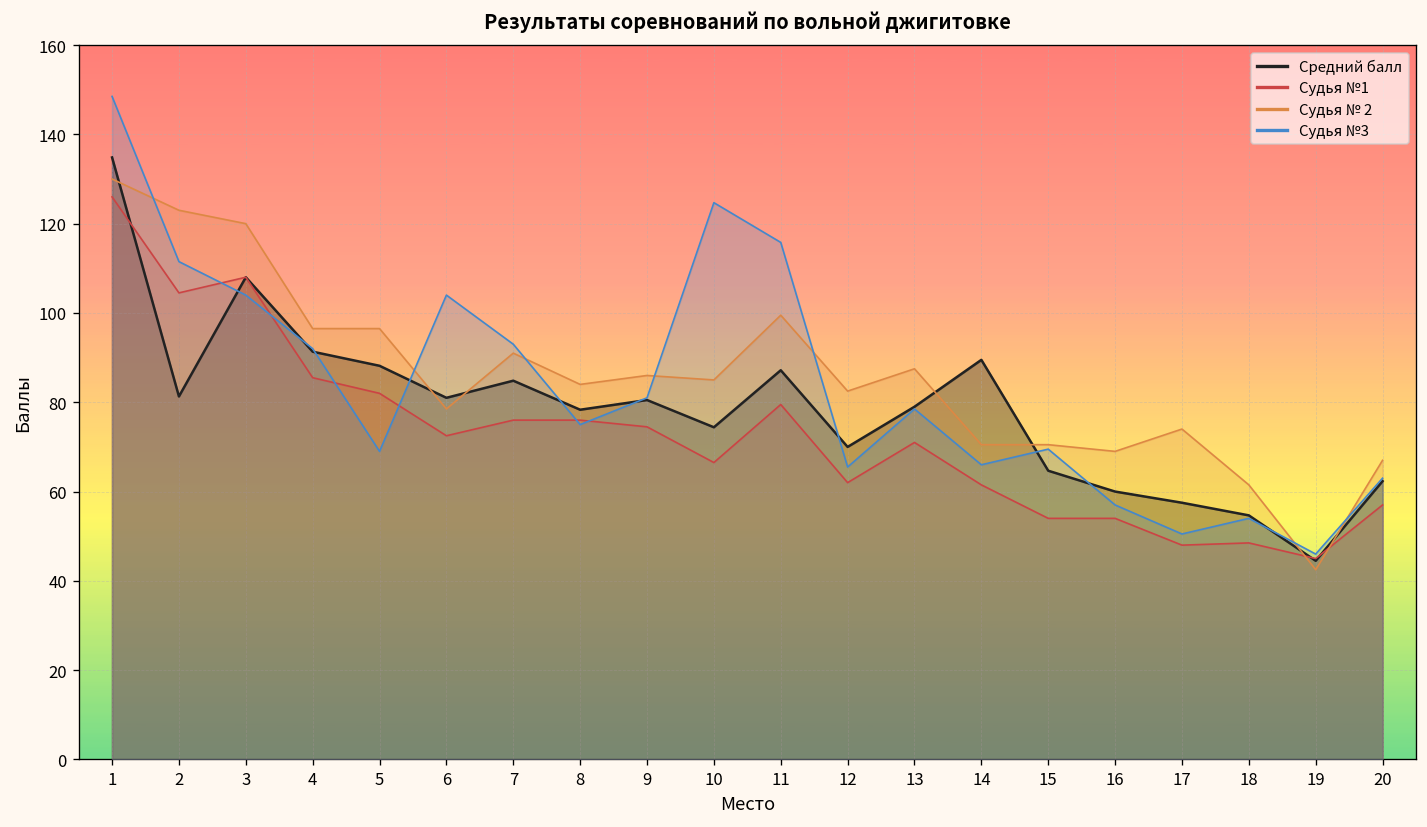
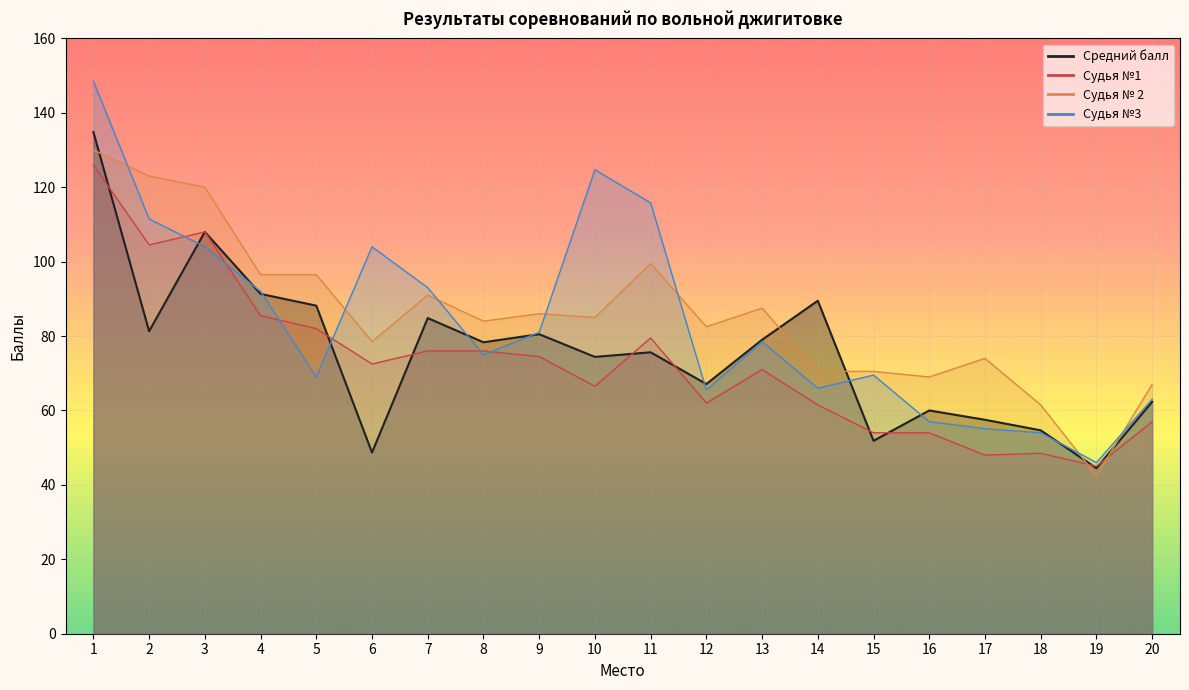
Средний балл, 6: 81 -> 49
Средний балл, 11: 87 -> 76
Средний балл, 12: 70 -> 67
Средний балл, 15: 65 -> 52
Судья №3, 17: 51 -> 55
